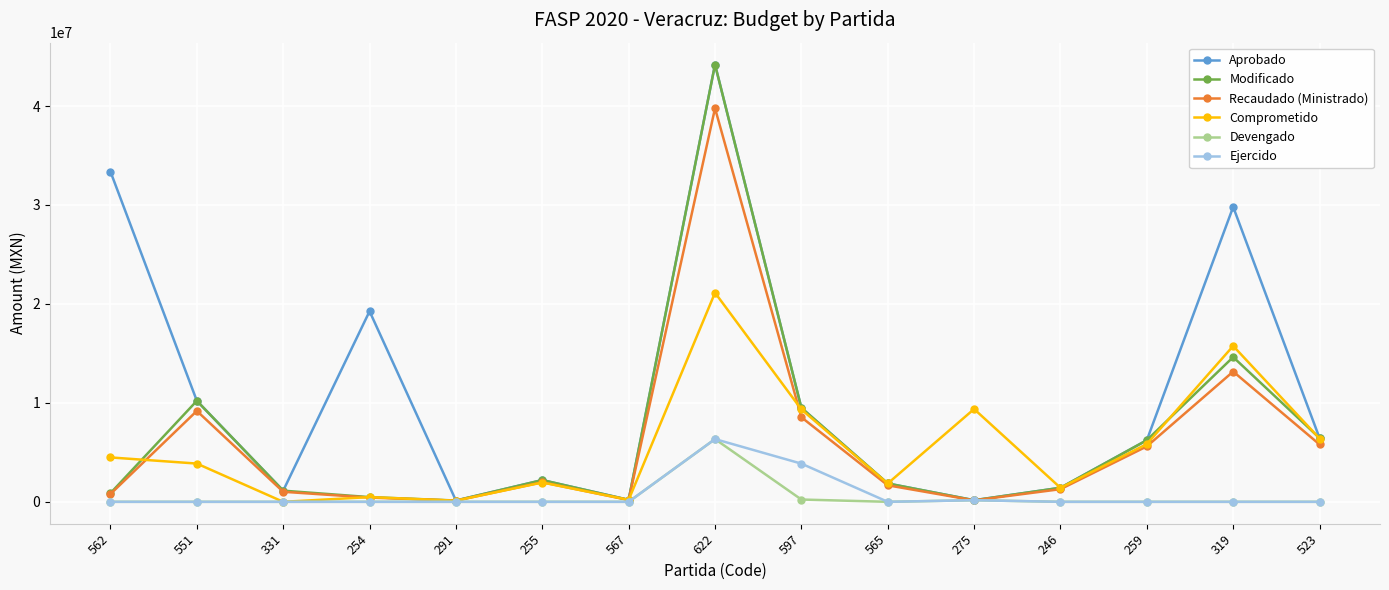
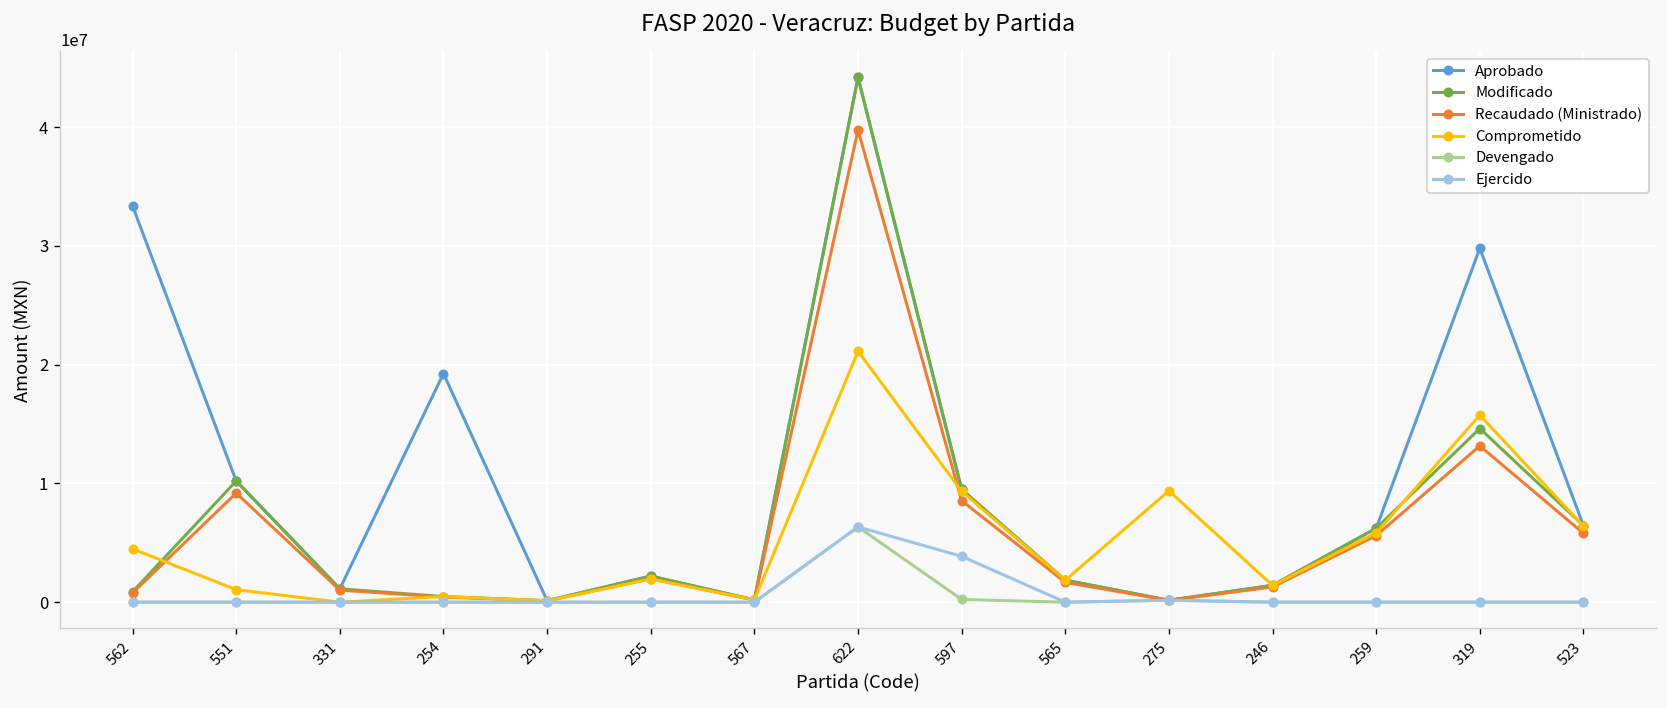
Comprometido, 551: 4000000 -> 1000000
